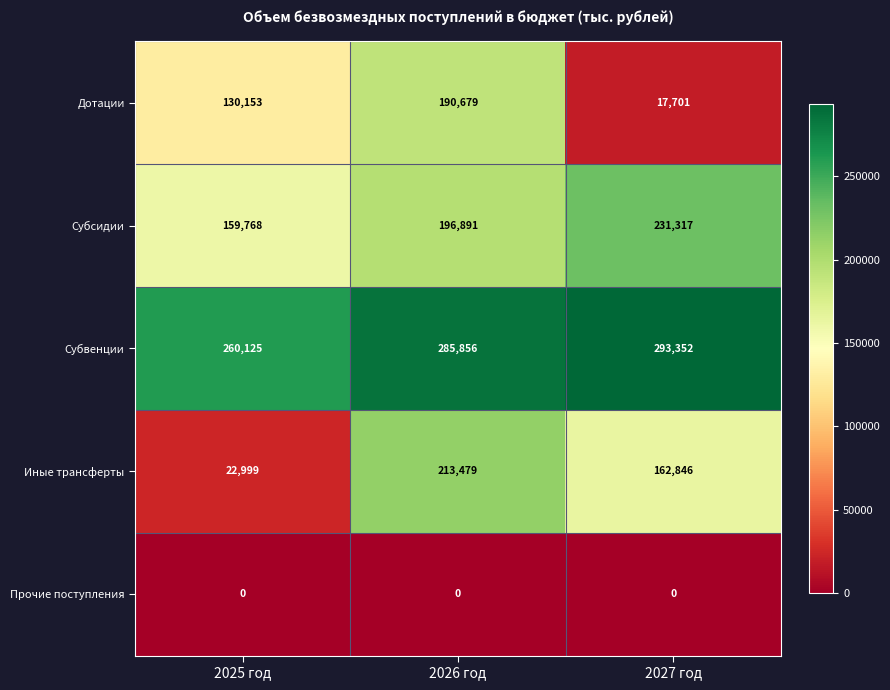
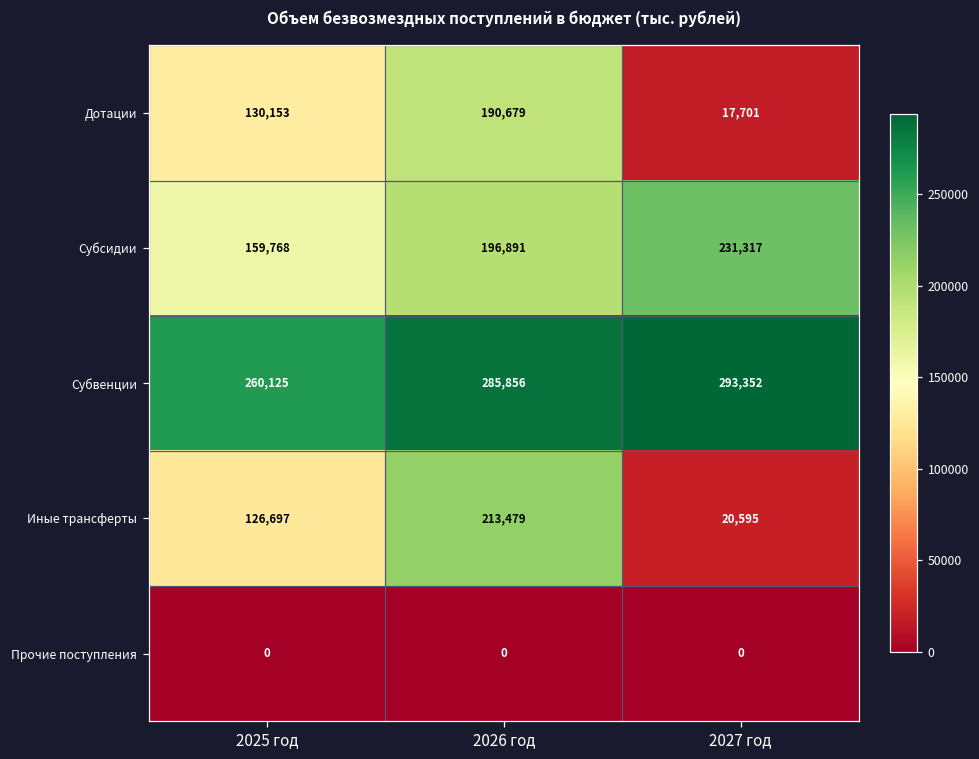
Иные трансферты, 2025 год: 22,999 -> 126,697
Иные трансферты, 2027 год: 162,846 -> 20,595
